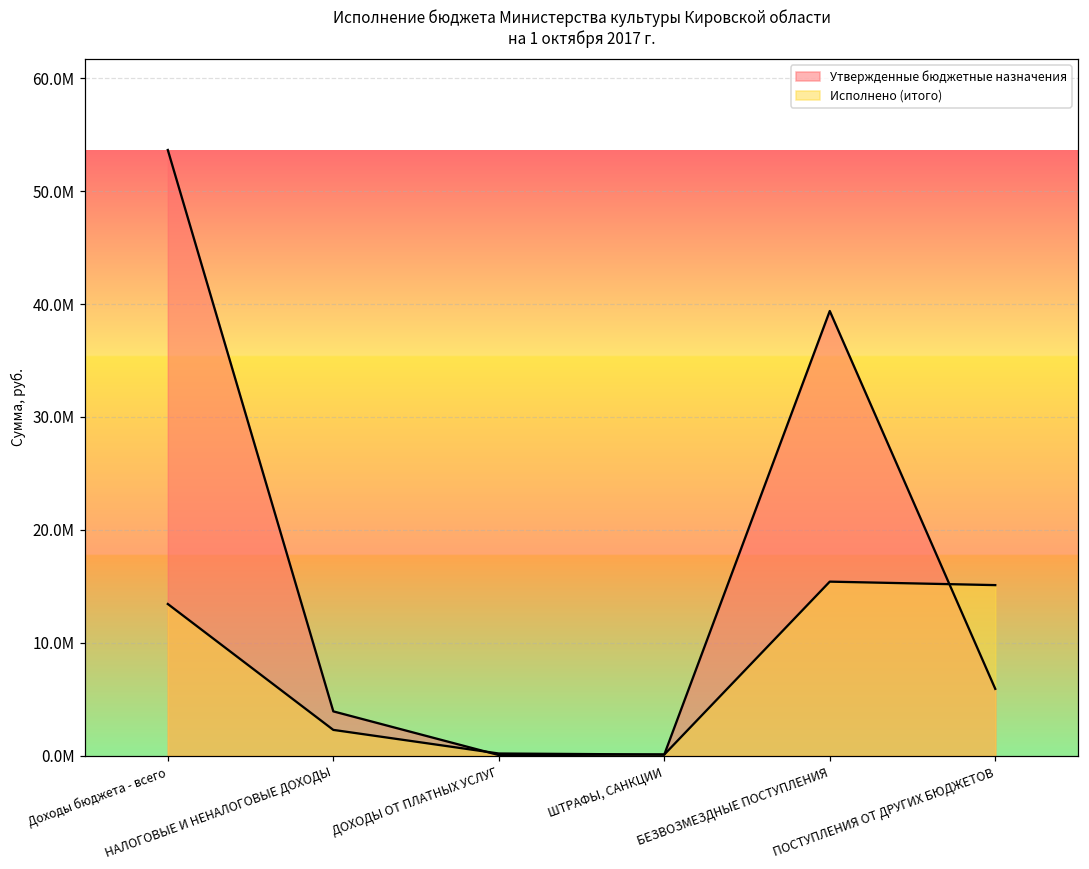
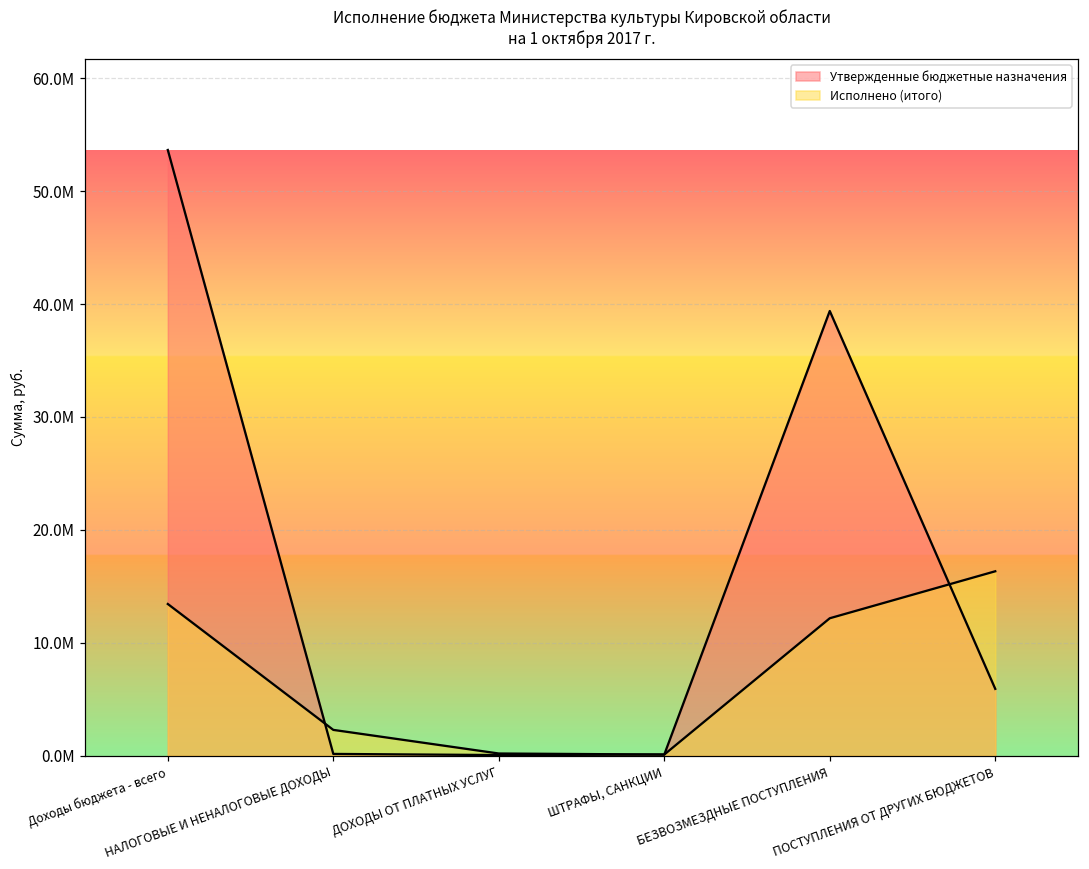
Утвержденные бюджетные назначения, НАЛОГОВЫЕ И НЕНАЛОГОВЫЕ ДОХОДЫ: 3900000 -> 200000
Исполнено (итого), БЕЗВОЗМЕЗДНЫЕ ПОСТУПЛЕНИЯ: 15400000 -> 12200000
Исполнено (итого), ПОСТУПЛЕНИЯ ОТ ДРУГИХ БЮДЖЕТОВ: 15100000 -> 16300000
